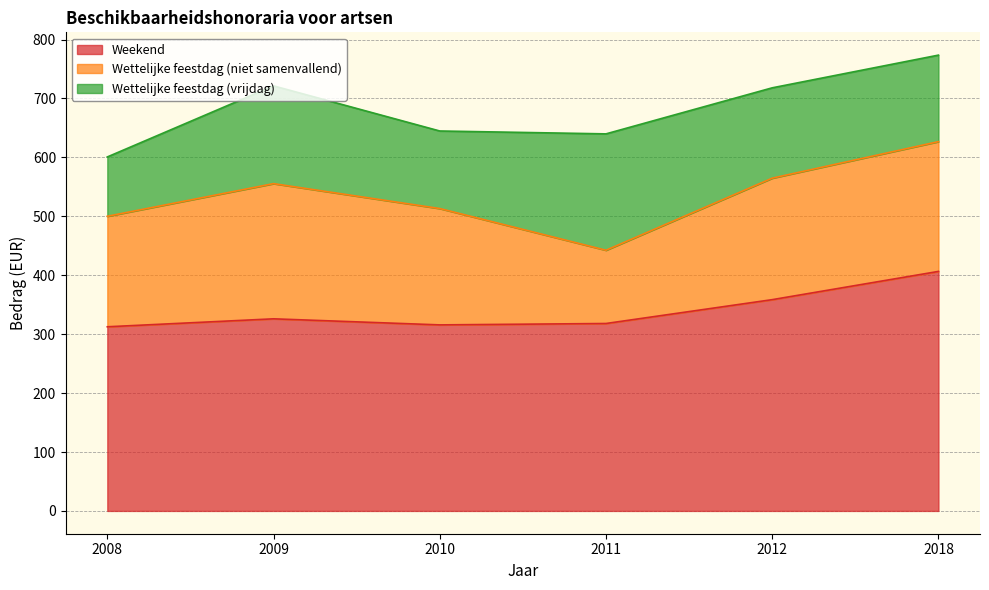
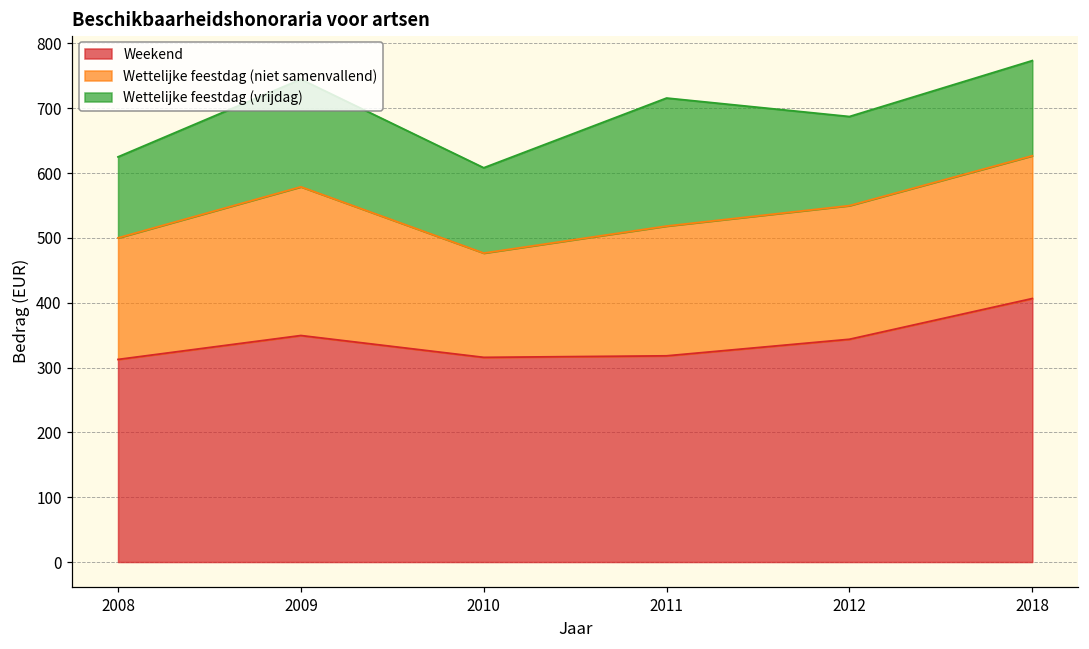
Wettelijke feestdag (vrijdag), 2008: 100 -> 130
Weekend, 2009: 330 -> 350
Wettelijke feestdag (niet samenvallend), 2010: 200 -> 160
Wettelijke feestdag (niet samenvallend), 2011: 120 -> 200
Weekend, 2012: 360 -> 340
Wettelijke feestdag (vrijdag), 2012: 150 -> 140
